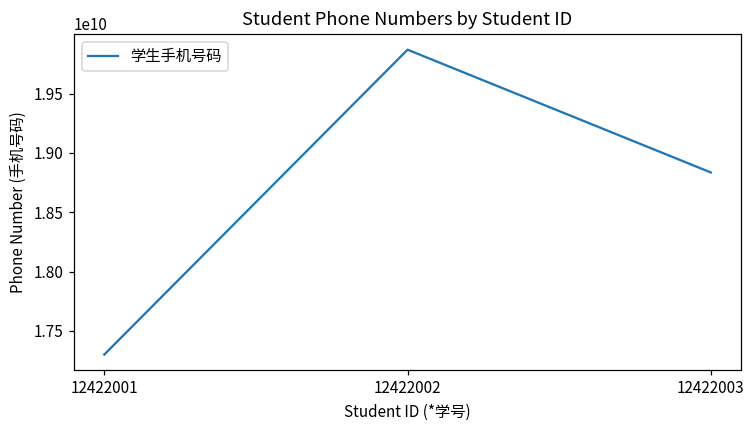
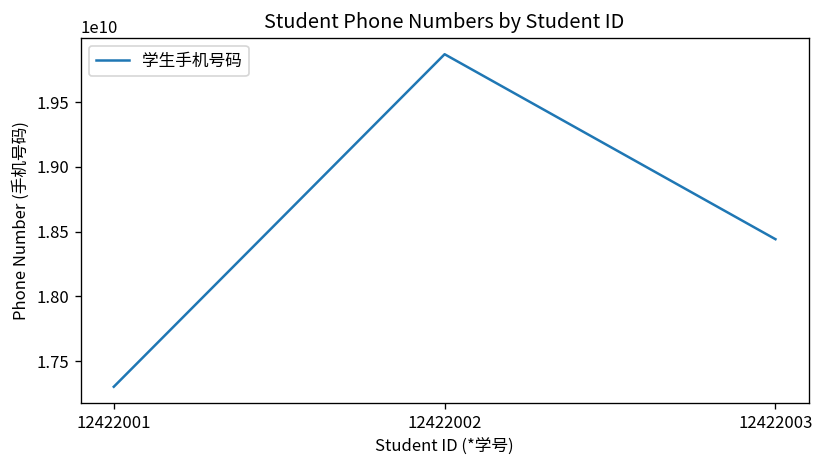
12422003: 18830000000 -> 18440000000
